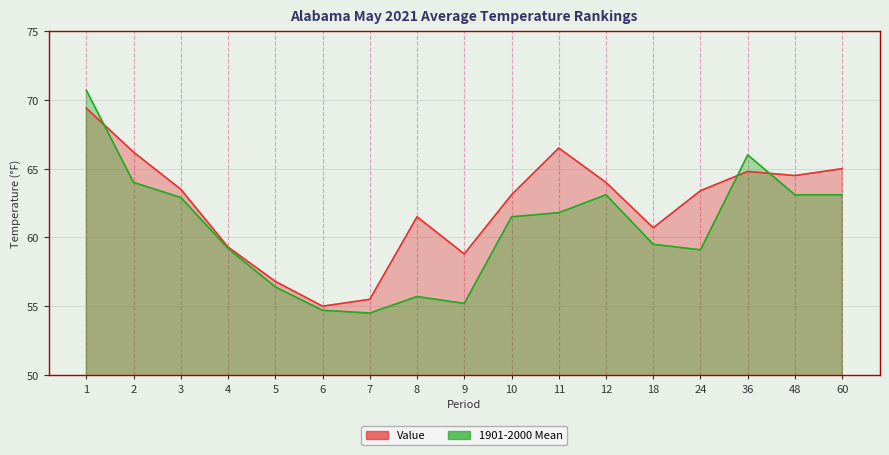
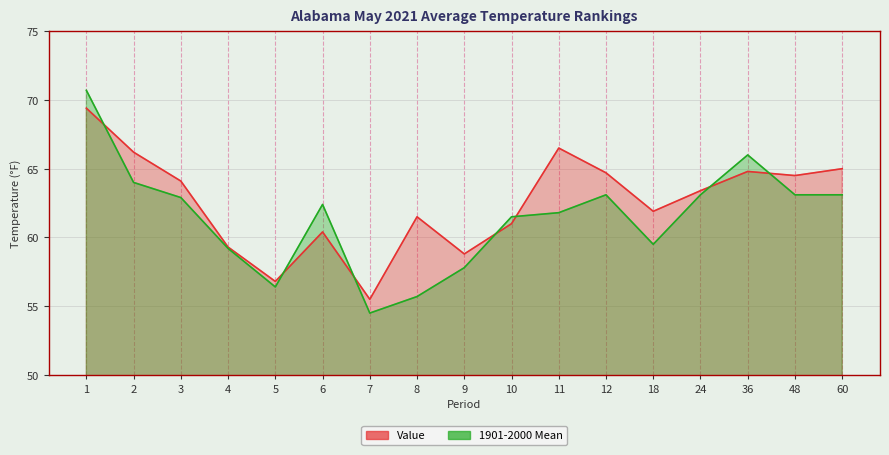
Value, 3: 63.5 -> 64.1
Value, 6: 55.0 -> 60.4
1901-2000 Mean, 6: 54.7 -> 62.4
1901-2000 Mean, 9: 55.2 -> 57.8
Value, 10: 63.1 -> 61.0
Value, 12: 64.0 -> 64.7
Value, 18: 60.7 -> 61.9
1901-2000 Mean, 24: 59.1 -> 63.1
